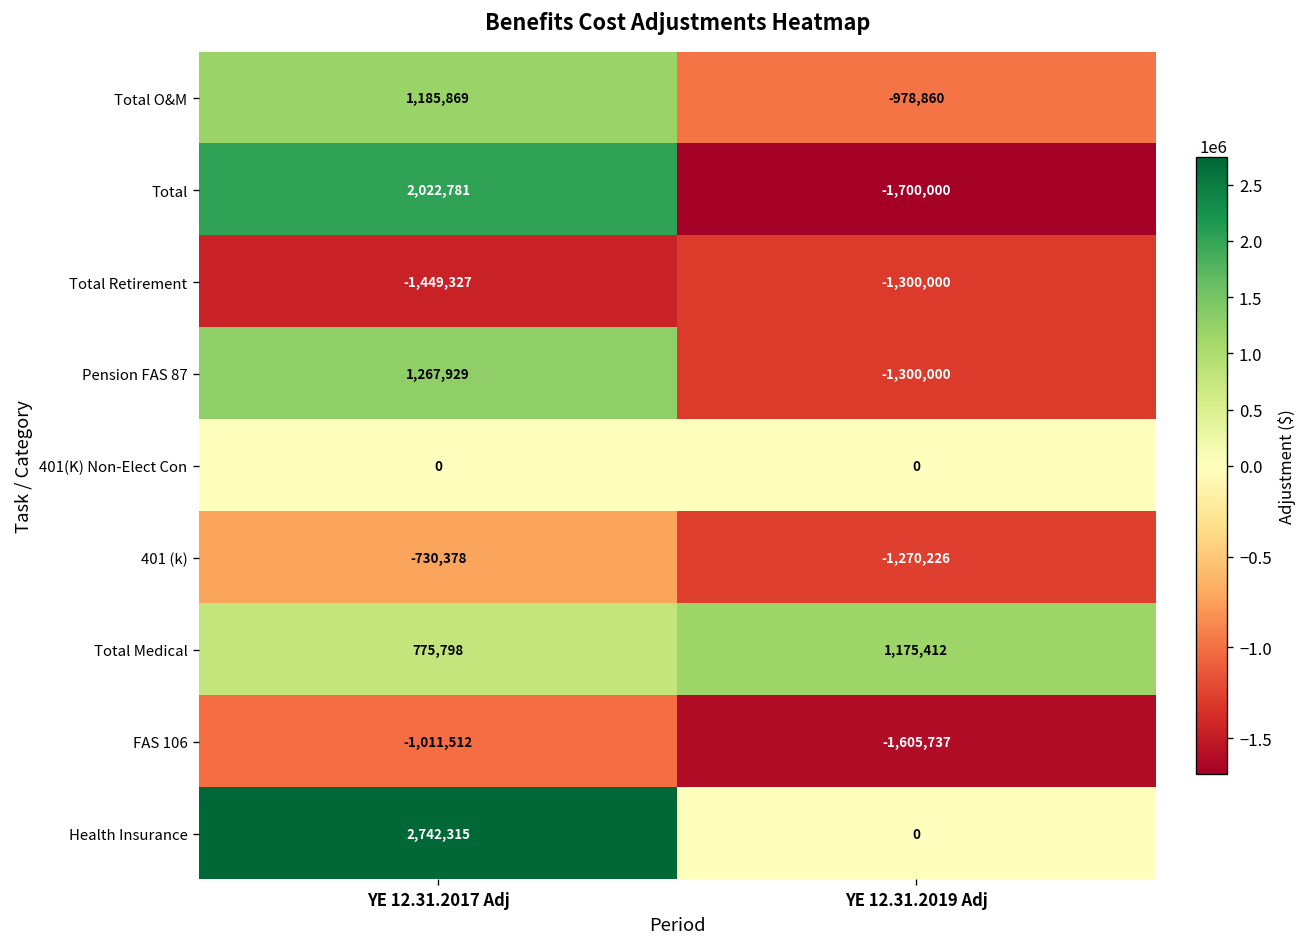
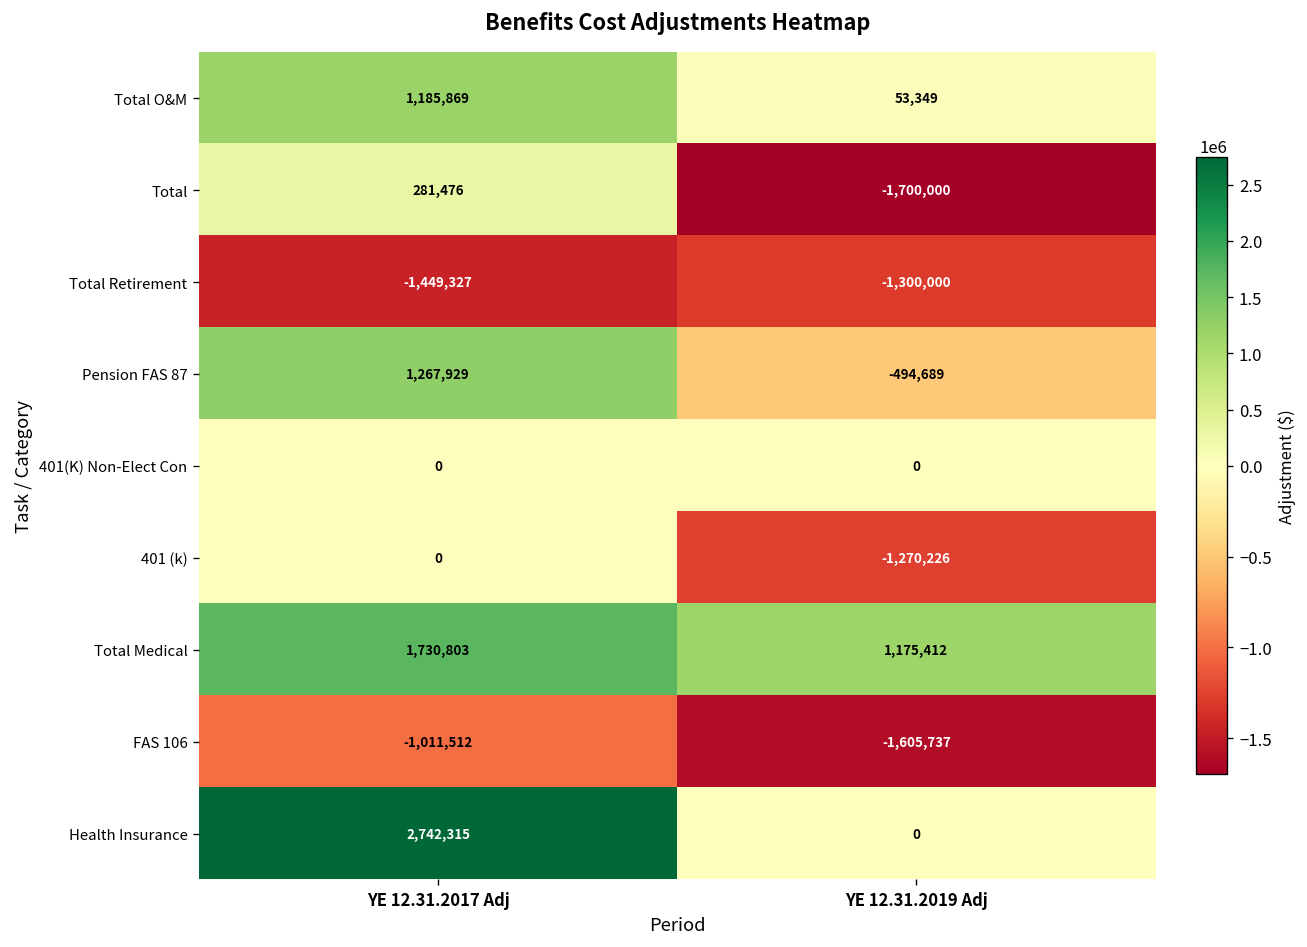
Total O&M, YE 12.31.2019 Adj: -978,860 -> 53,349
Total, YE 12.31.2017 Adj: 2,022,781 -> 281,476
Pension FAS 87, YE 12.31.2019 Adj: -1,300,000 -> -494,689
401 (k), YE 12.31.2017 Adj: -730,378 -> 0
Total Medical, YE 12.31.2017 Adj: 775,798 -> 1,730,803
